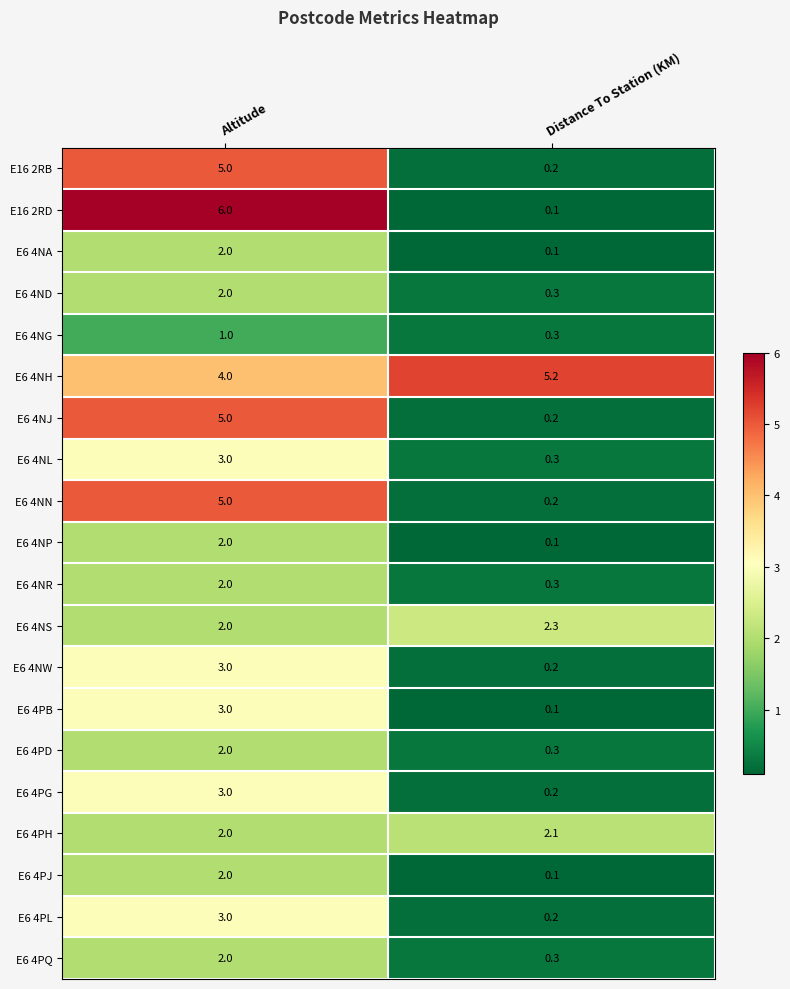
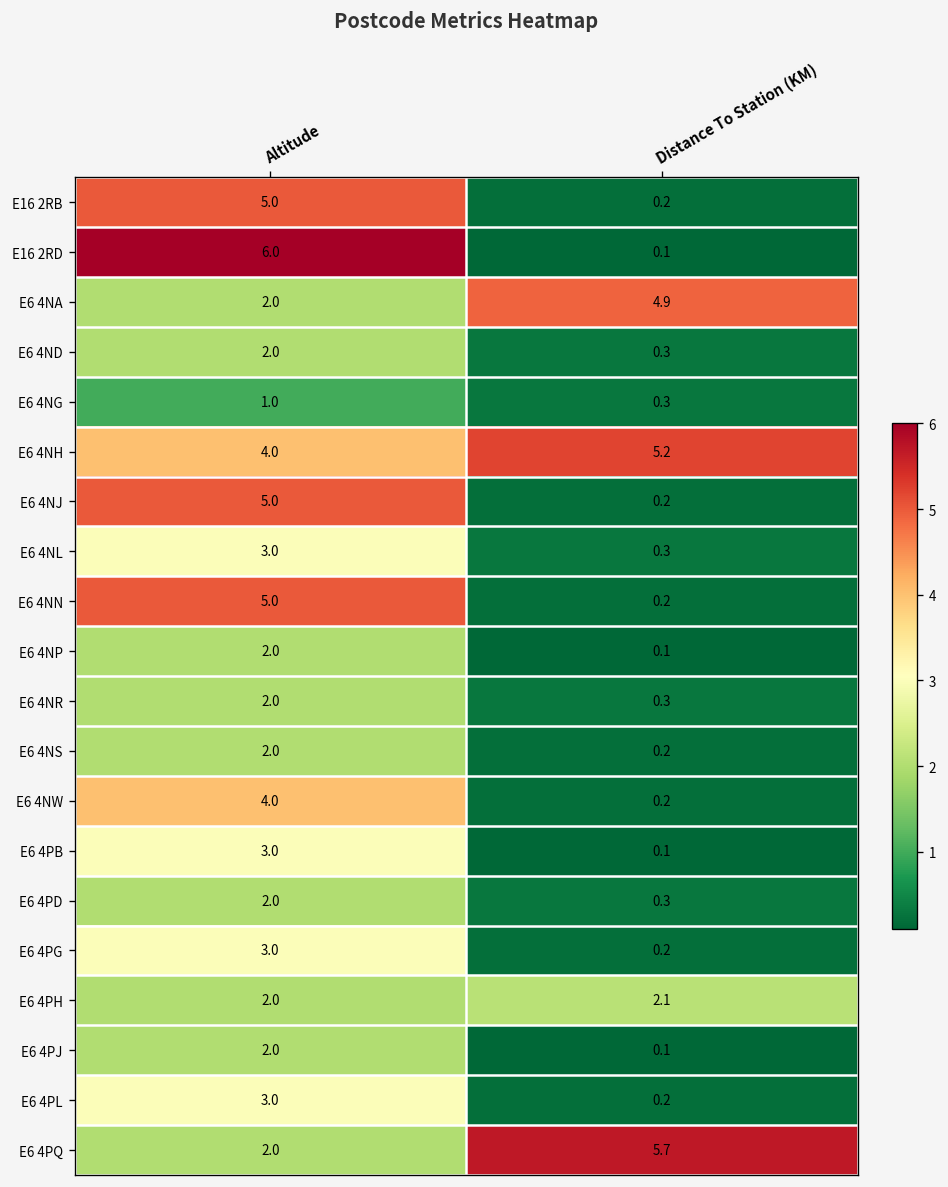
E6 4NA, Distance To Station (KM): 0.1 -> 4.9
E6 4NS, Distance To Station (KM): 2.3 -> 0.2
E6 4NW, Altitude: 3.0 -> 4.0
E6 4PQ, Distance To Station (KM): 0.3 -> 5.7
